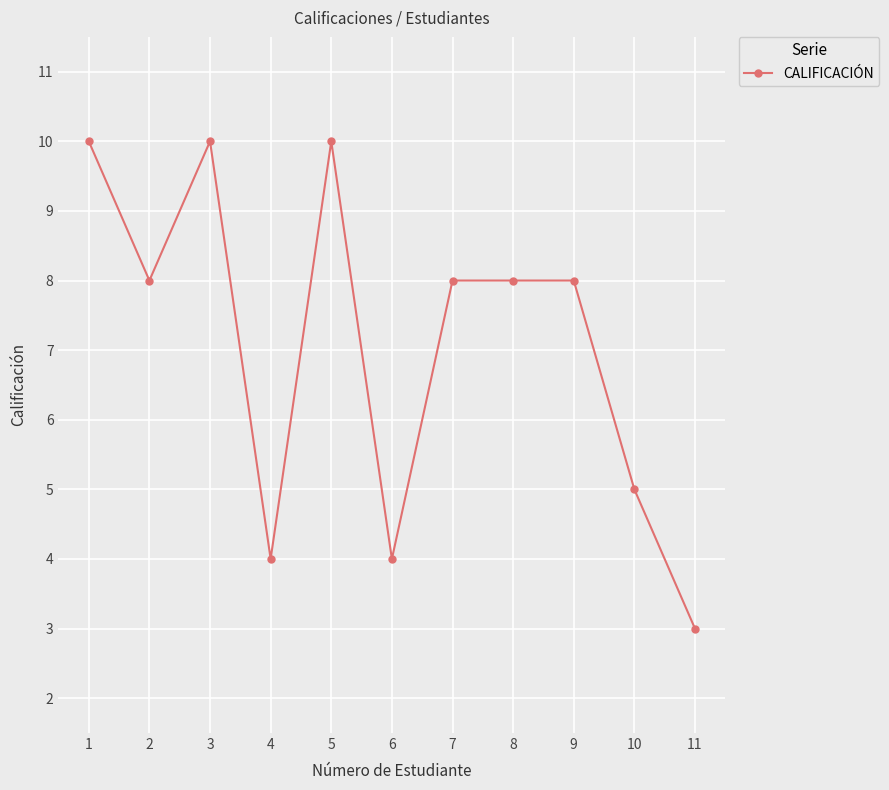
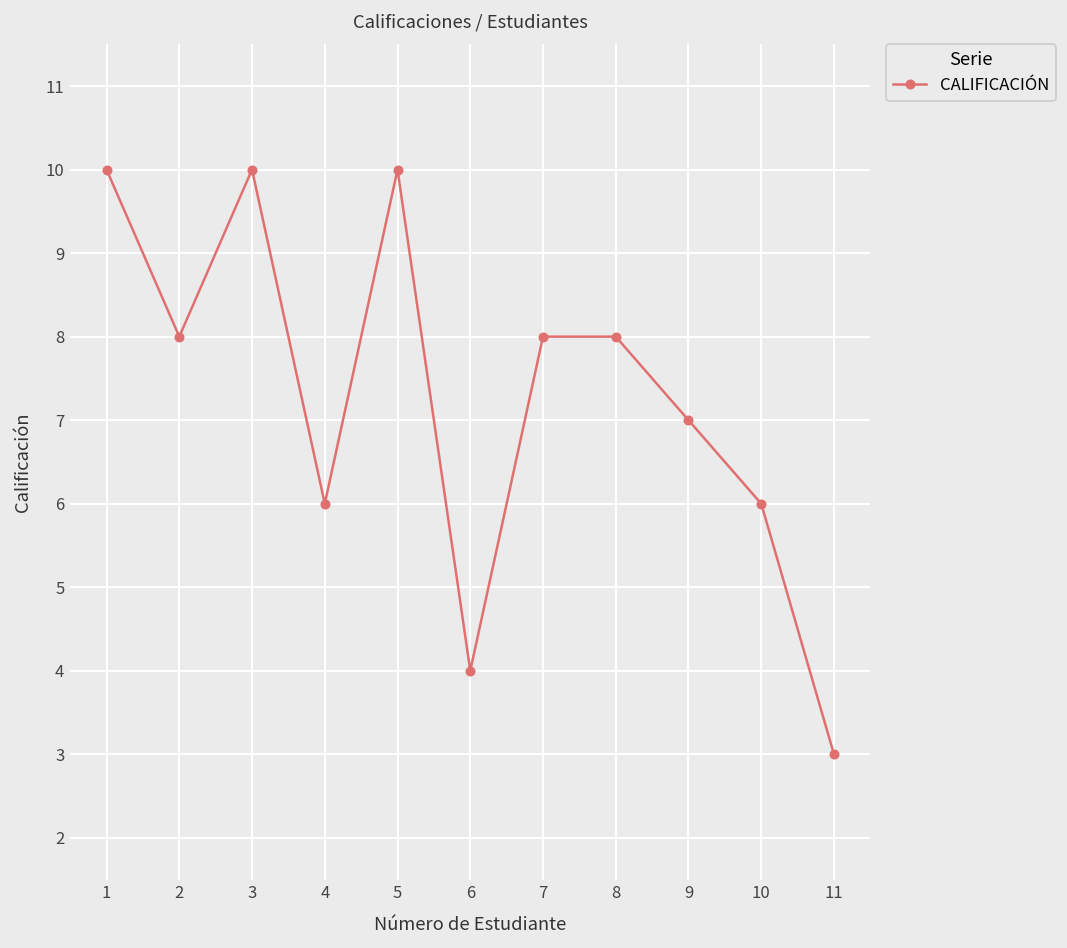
4: 4 -> 6
9: 8 -> 7
10: 5 -> 6
